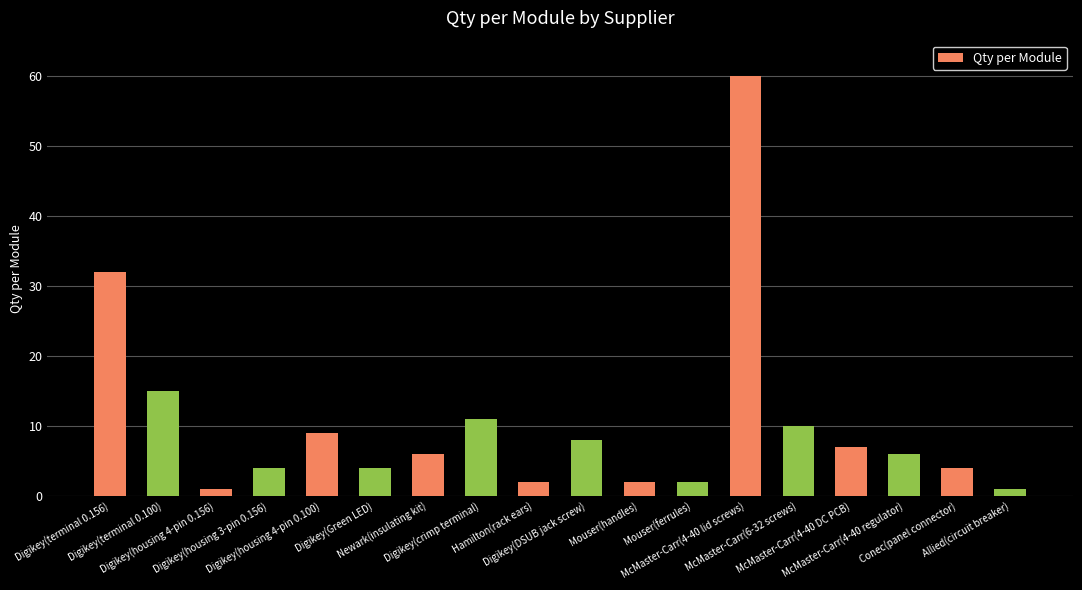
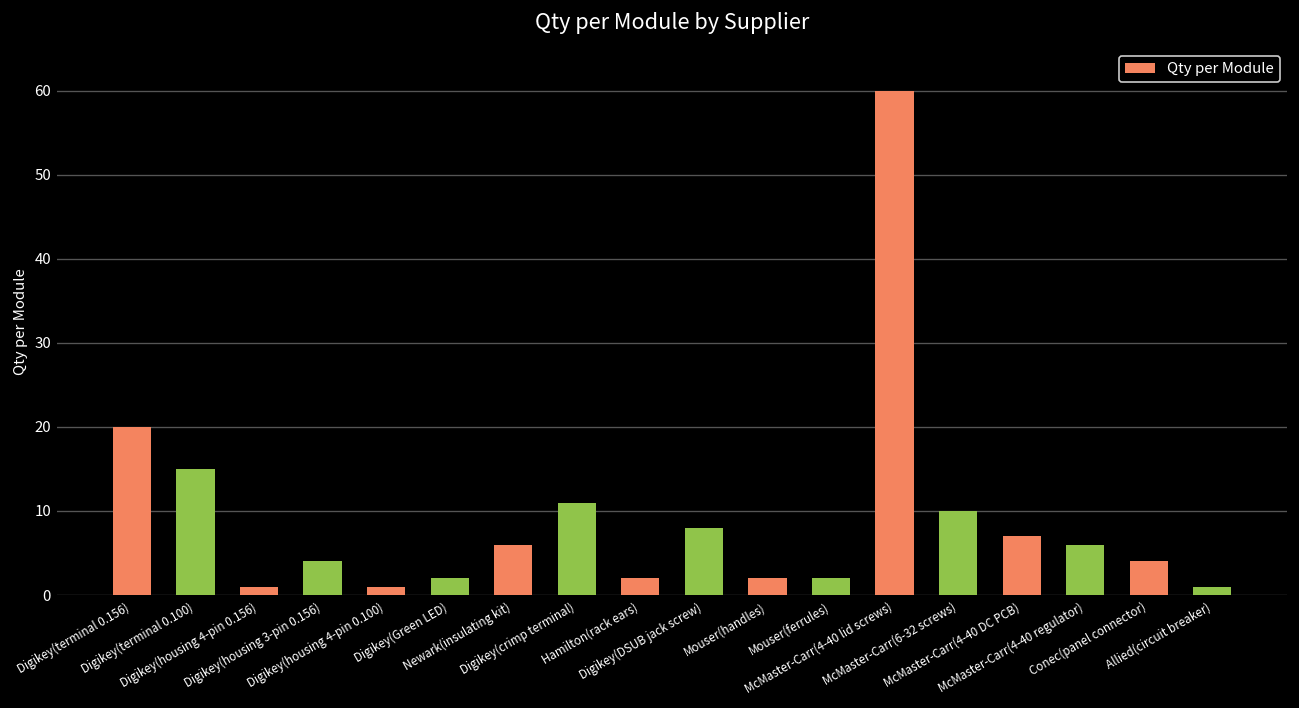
Digikey(terminal 0.156): 32 -> 20
Digikey(housing 4-pin 0.100): 9 -> 1
Digikey(Green LED): 4 -> 2
